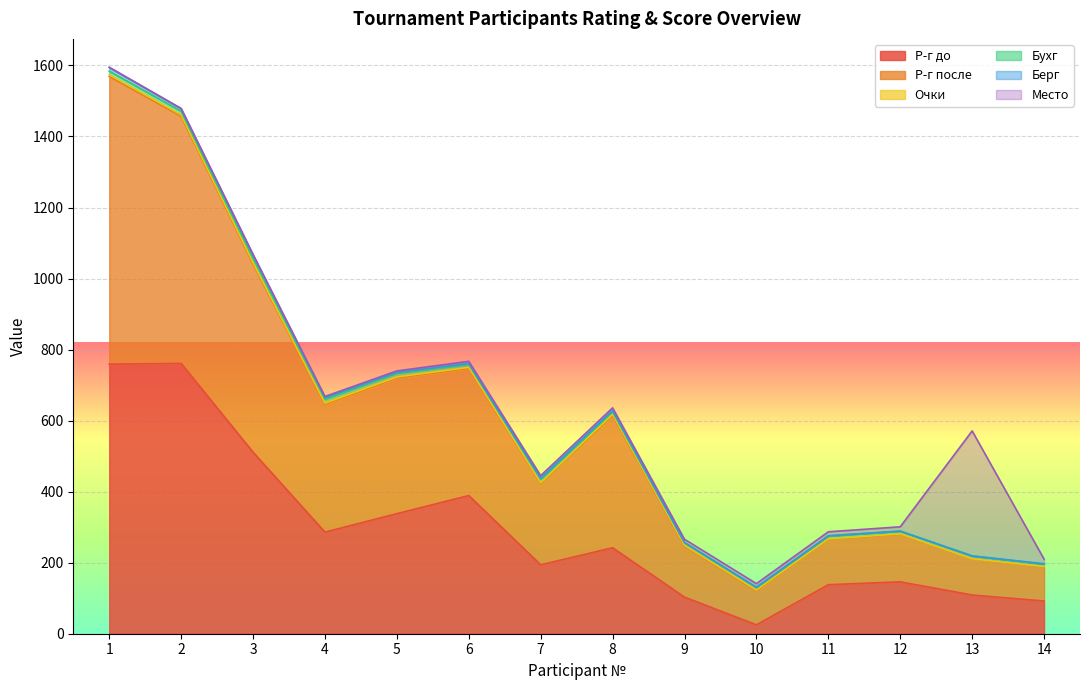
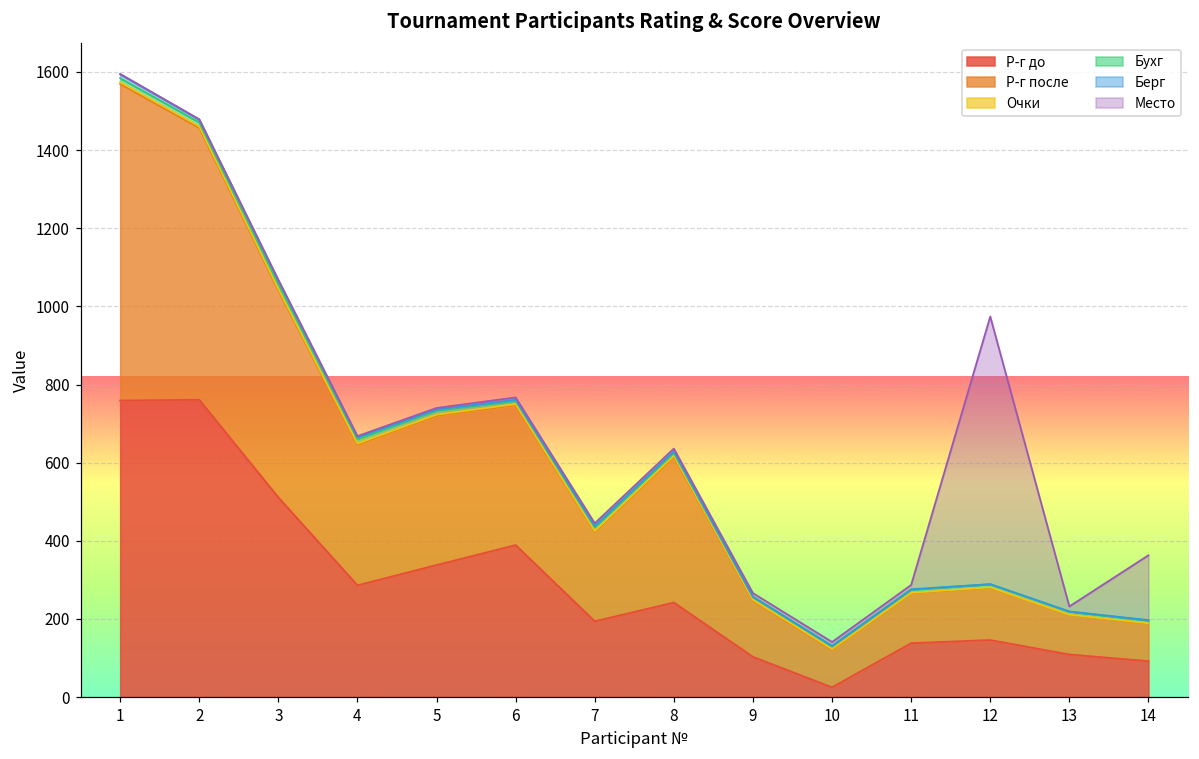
Место, 12: 10 -> 690
Место, 13: 350 -> 10
Место, 14: 10 -> 170
